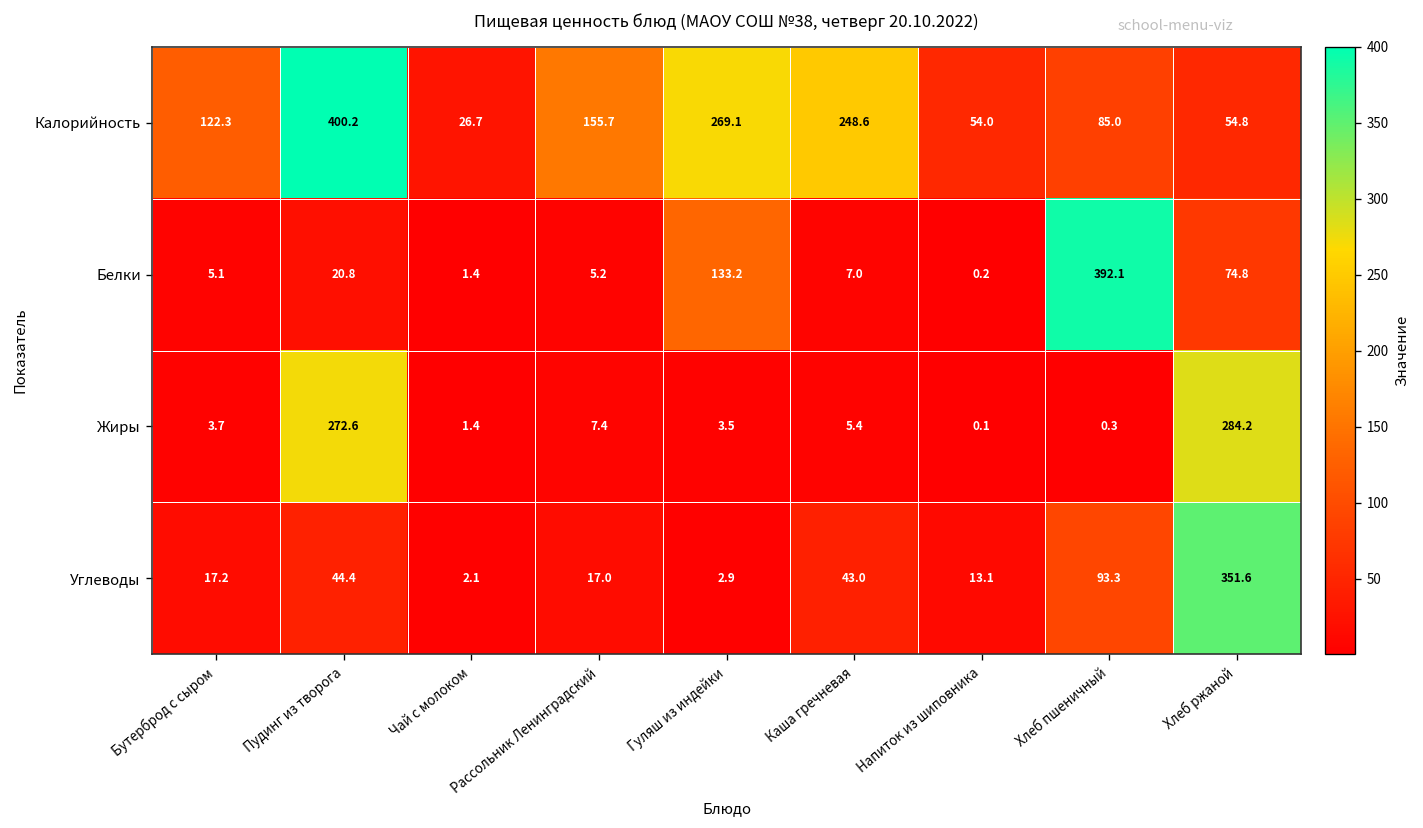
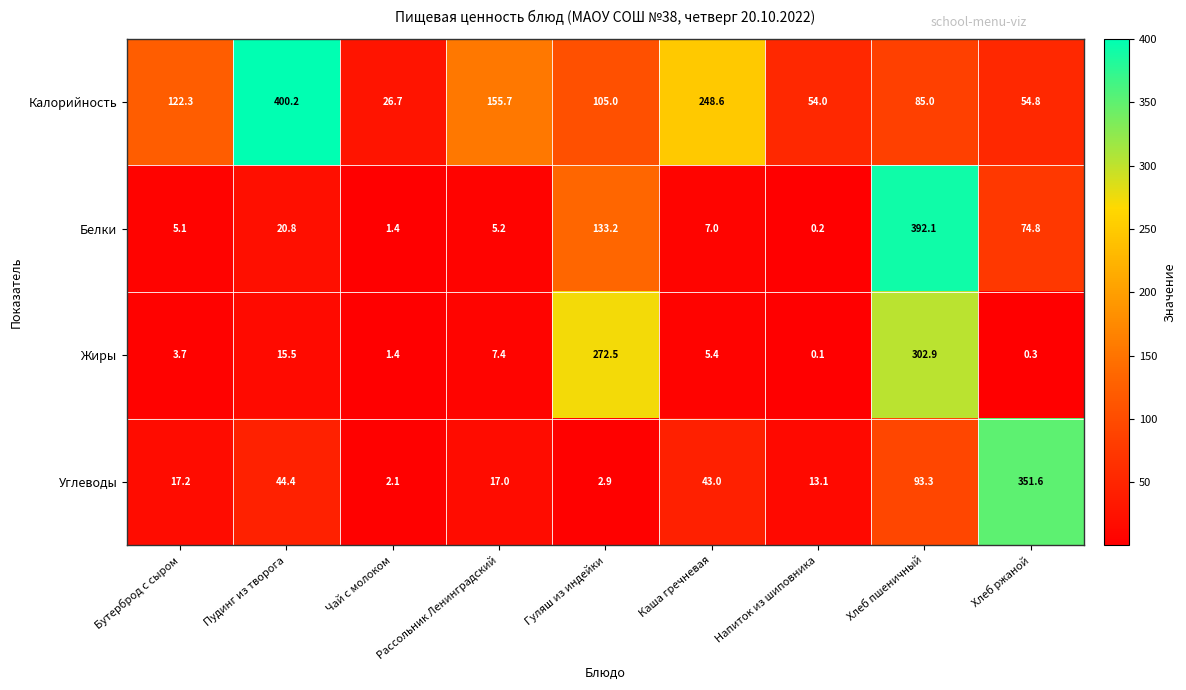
Калорийность, Гуляш из индейки: 269.1 -> 105.0
Жиры, Пудинг из творога: 272.6 -> 15.5
Жиры, Гуляш из индейки: 3.5 -> 272.5
Жиры, Хлеб пшеничный: 0.3 -> 302.9
Жиры, Хлеб ржаной: 284.2 -> 0.3
